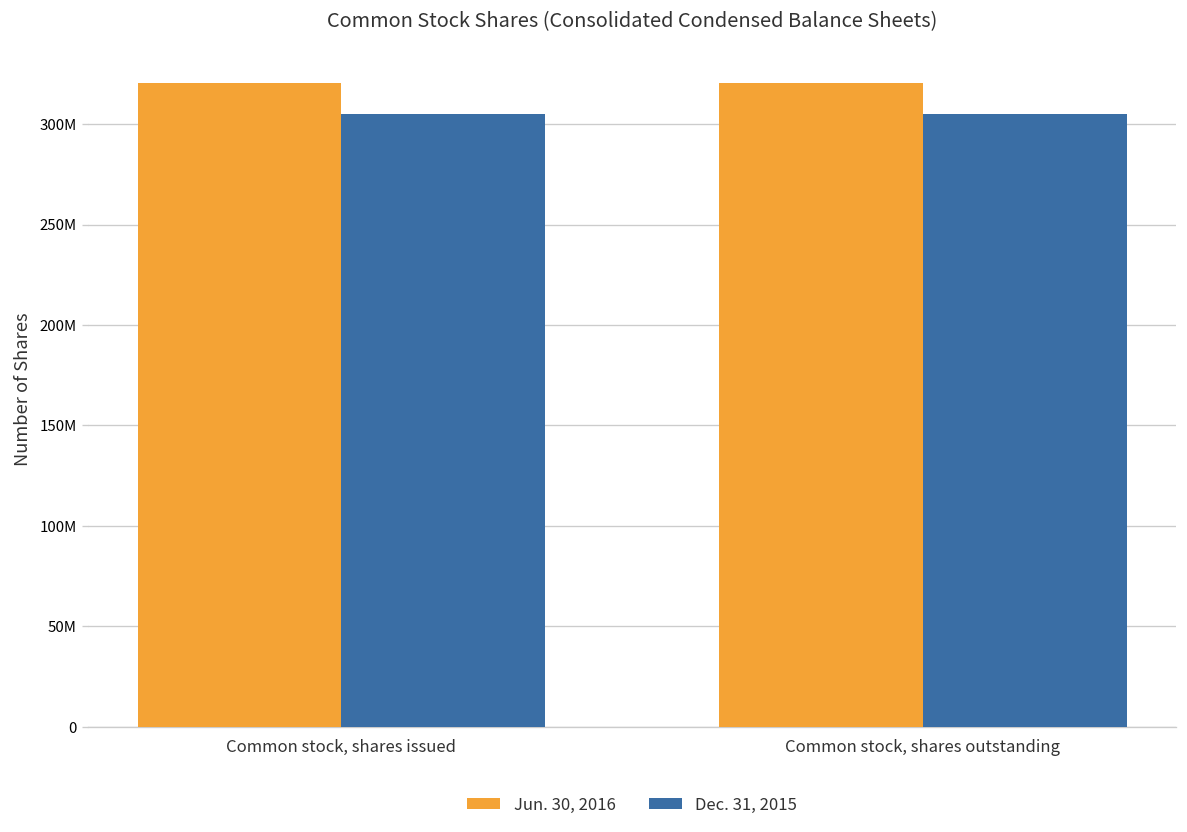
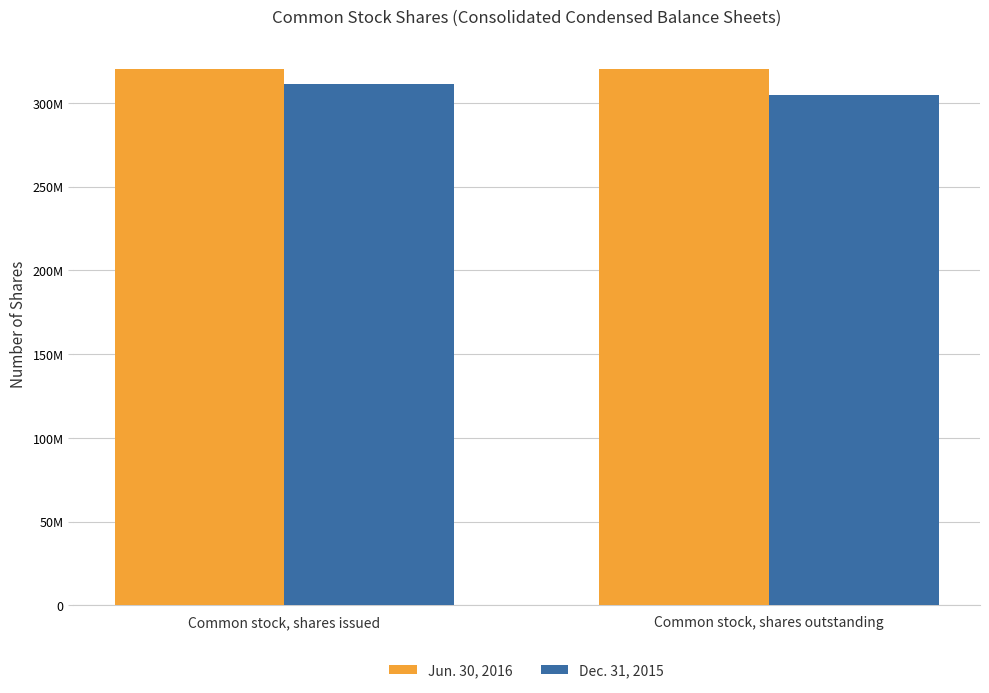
Dec. 31, 2015, Common stock, shares issued: 305000000 -> 311000000
